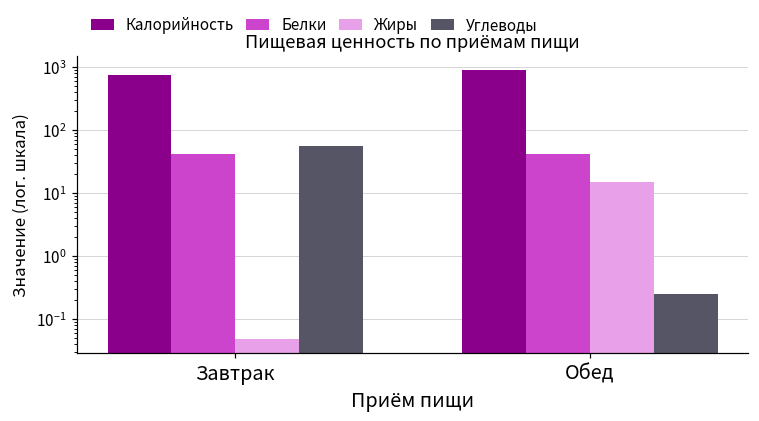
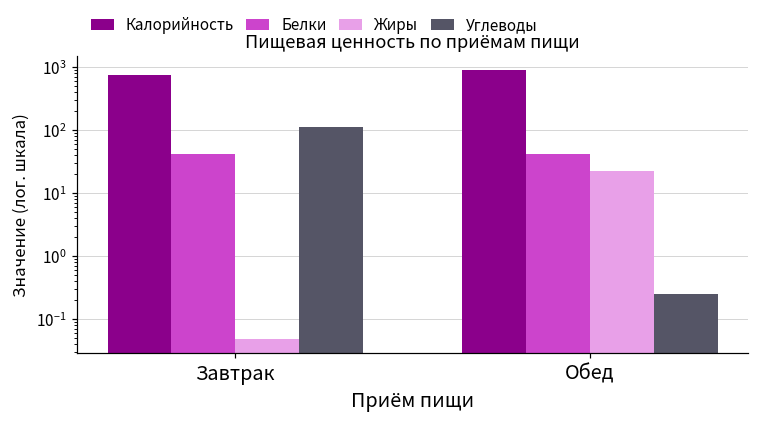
Углеводы, Завтрак: 60 -> 110
Жиры, Обед: 15 -> 22
